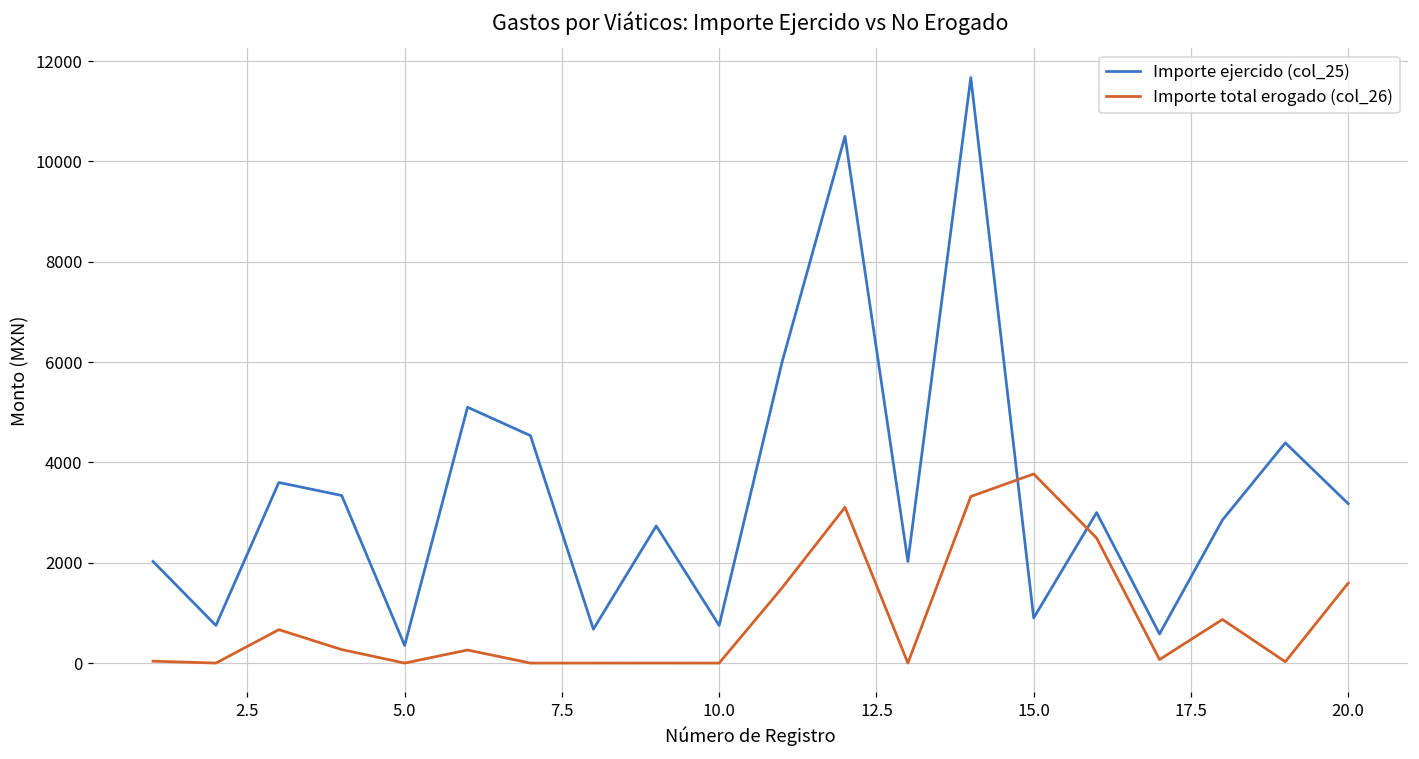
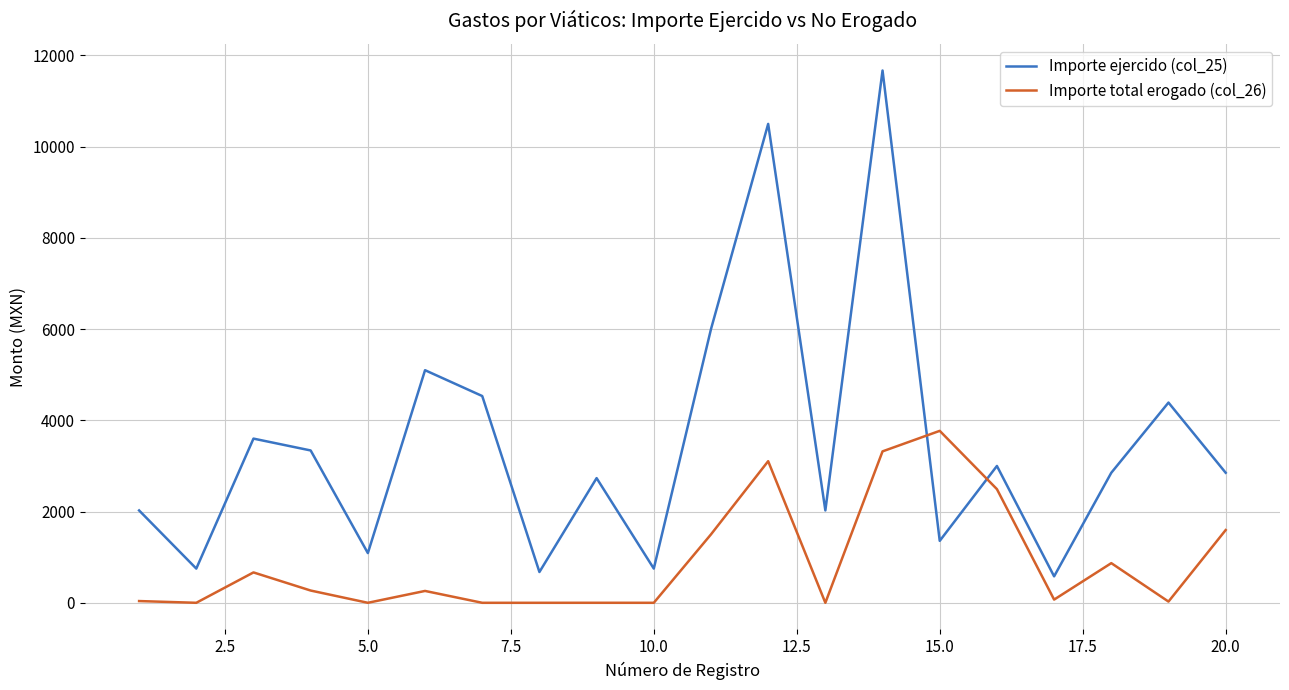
Importe ejercido (col_25), 5.0: 400 -> 1100
Importe ejercido (col_25), 15.0: 900 -> 1400
Importe ejercido (col_25), 20.0: 3200 -> 2900
